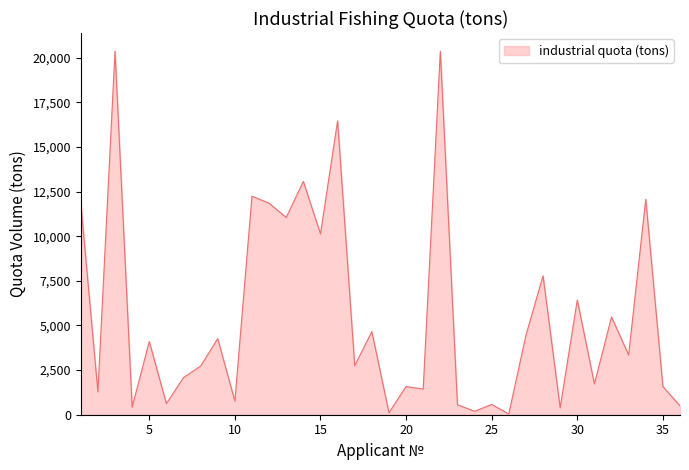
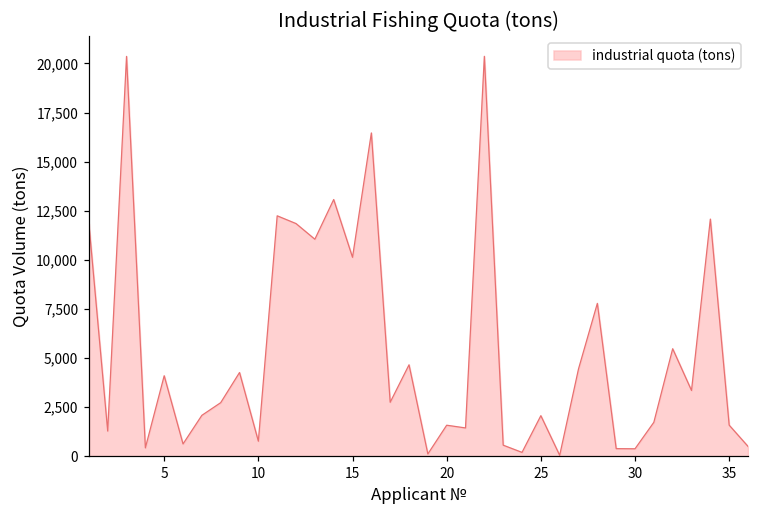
25: 600 -> 2,100
30: 6,400 -> 400
